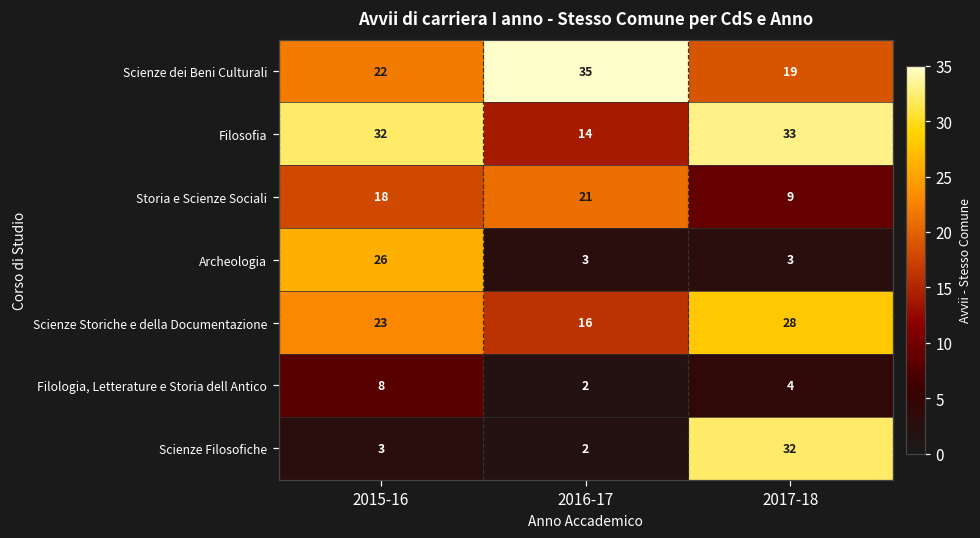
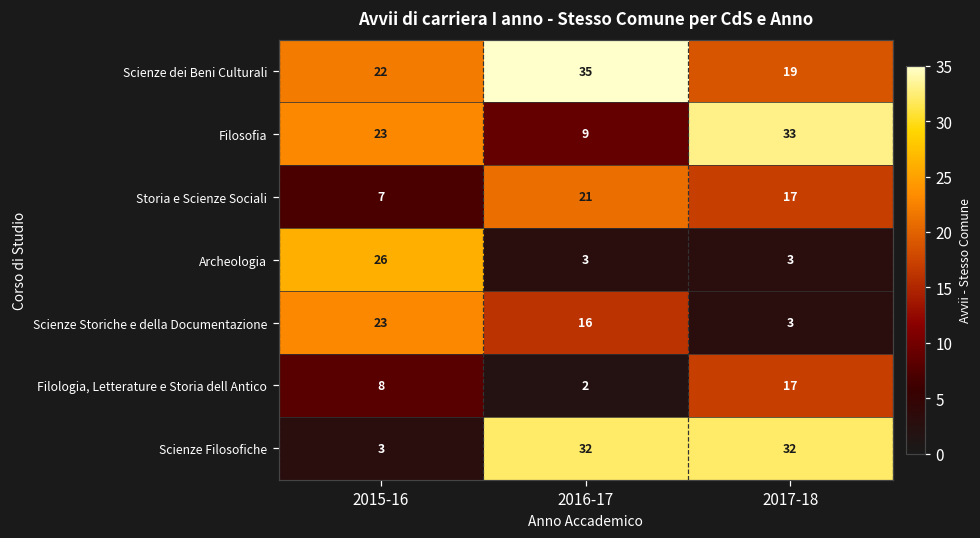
Filosofia, 2015-16: 32 -> 23
Filosofia, 2016-17: 14 -> 9
Storia e Scienze Sociali, 2015-16: 18 -> 7
Storia e Scienze Sociali, 2017-18: 9 -> 17
Scienze Storiche e della Documentazione, 2017-18: 28 -> 3
Filologia, Letterature e Storia dell Antico, 2017-18: 4 -> 17
Scienze Filosofiche, 2016-17: 2 -> 32
